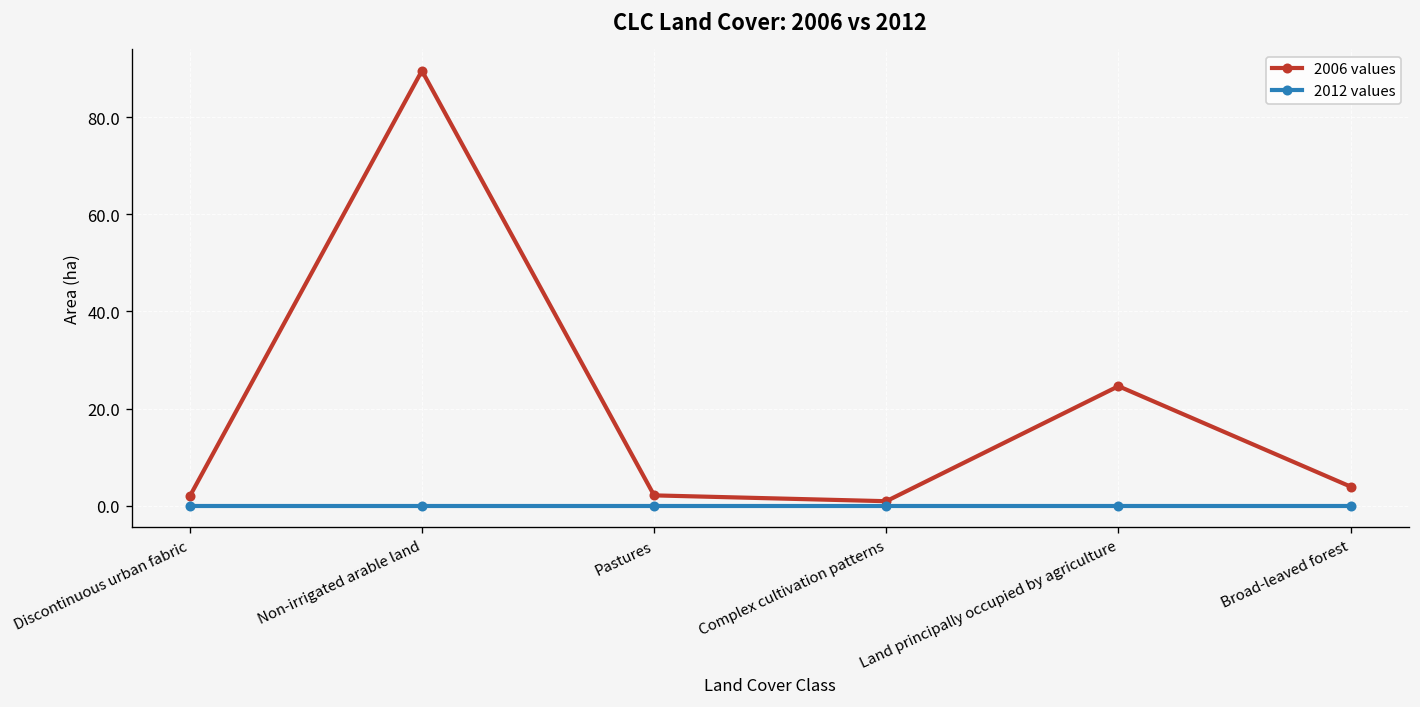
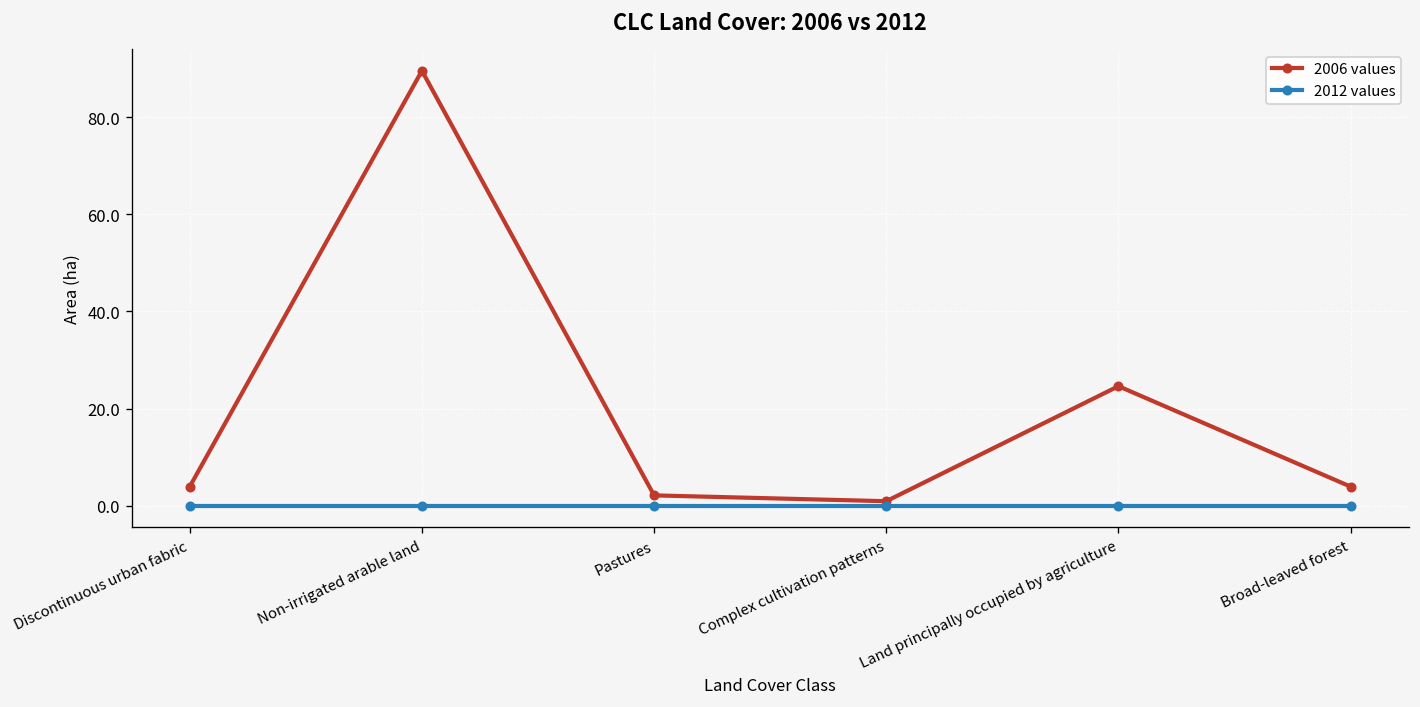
2006 values, Discontinuous urban fabric: 2 -> 4
